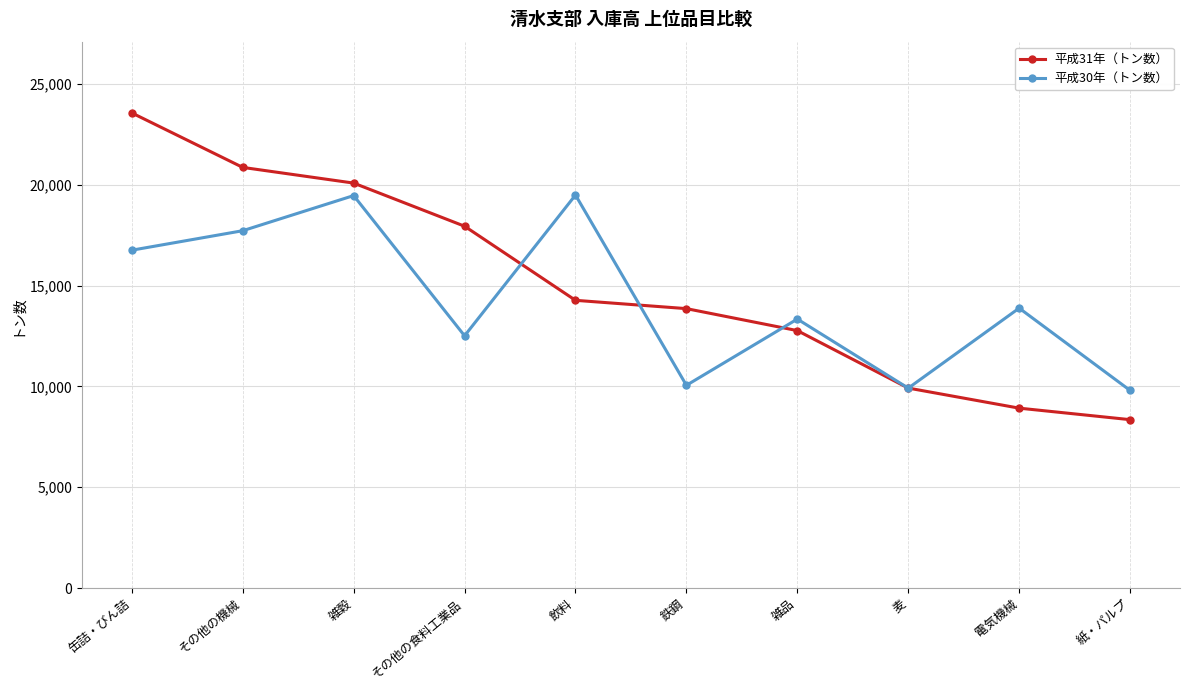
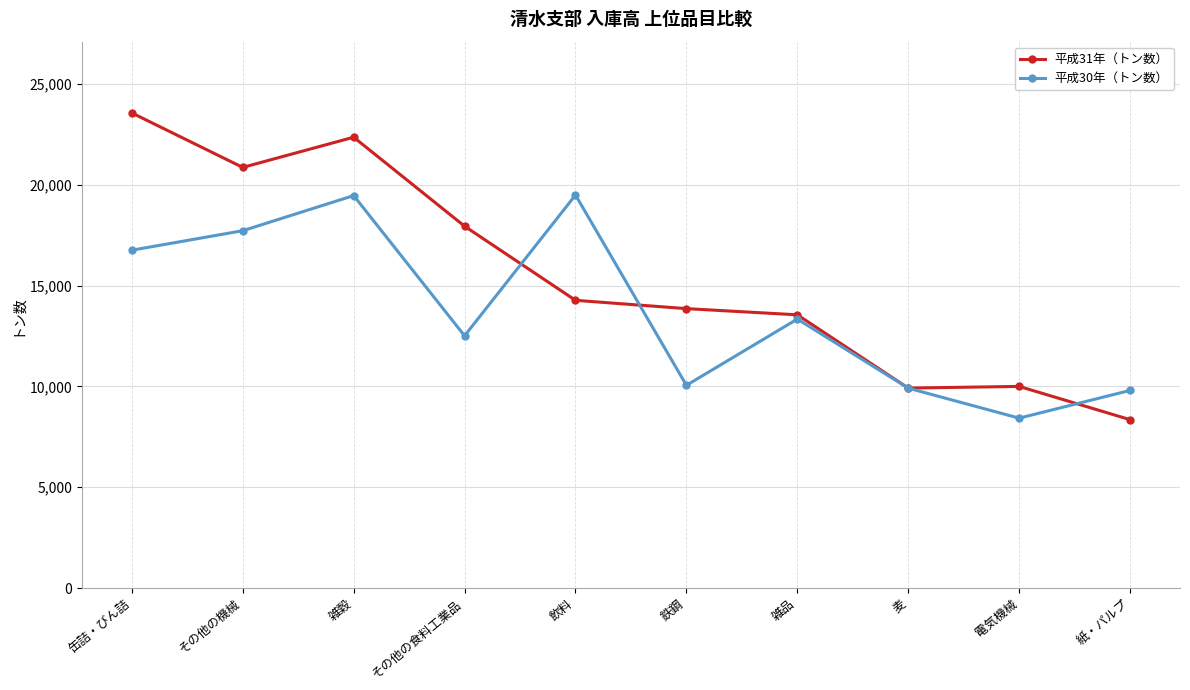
平成31年（トン数）, 雑穀: 20,100 -> 22,400
平成31年（トン数）, 雑品: 12,800 -> 13,600
平成31年（トン数）, 電気機械: 8,900 -> 10,000
平成30年（トン数）, 電気機械: 13,900 -> 8,400
